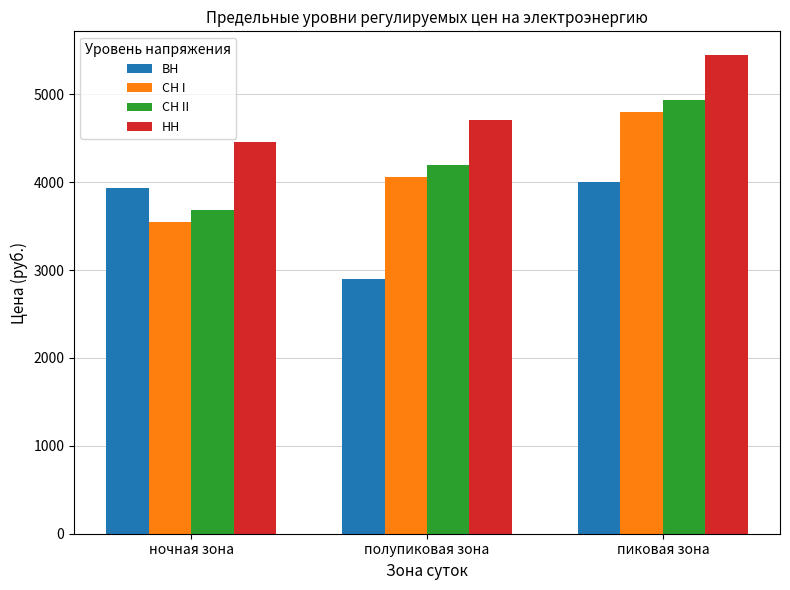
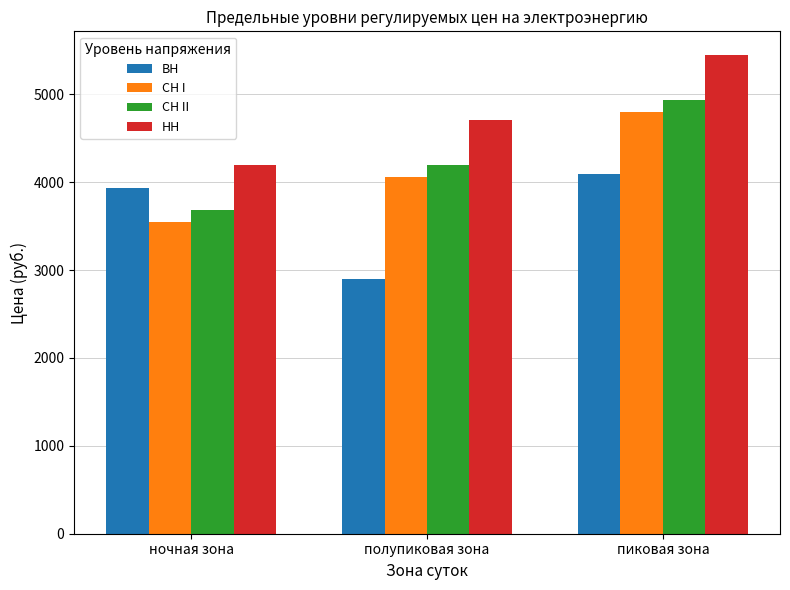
НН, ночная зона: 4500 -> 4200
ВН, пиковая зона: 4000 -> 4100
